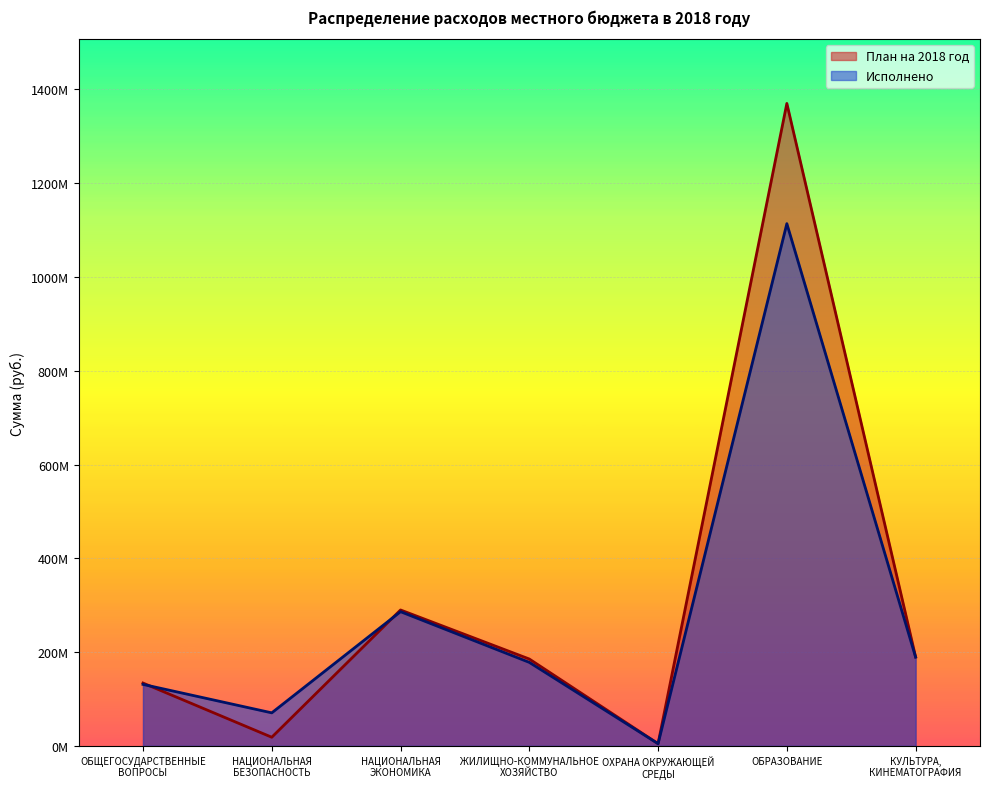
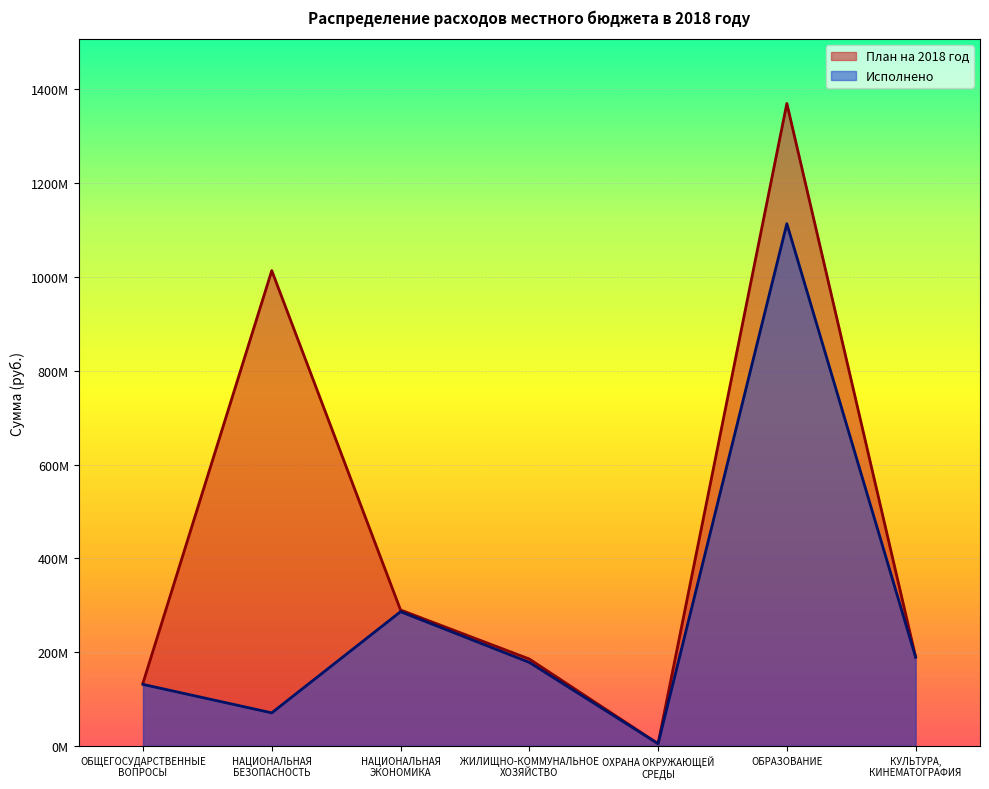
План на 2018 год, НАЦИОНАЛЬНАЯ БЕЗОПАСНОСТЬ: 20000000 -> 1010000000
